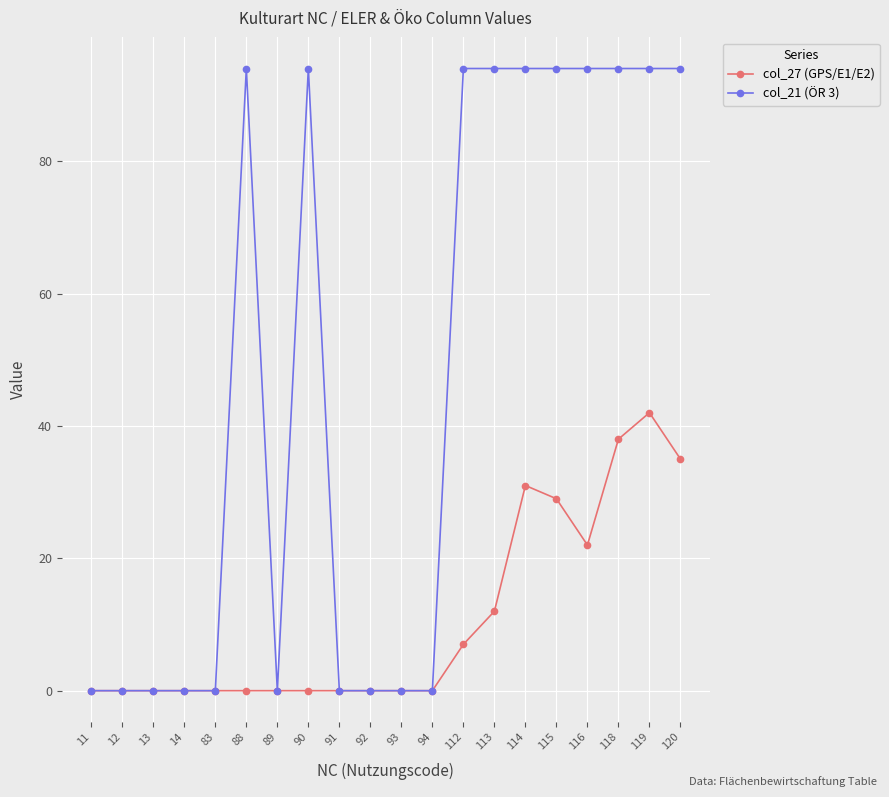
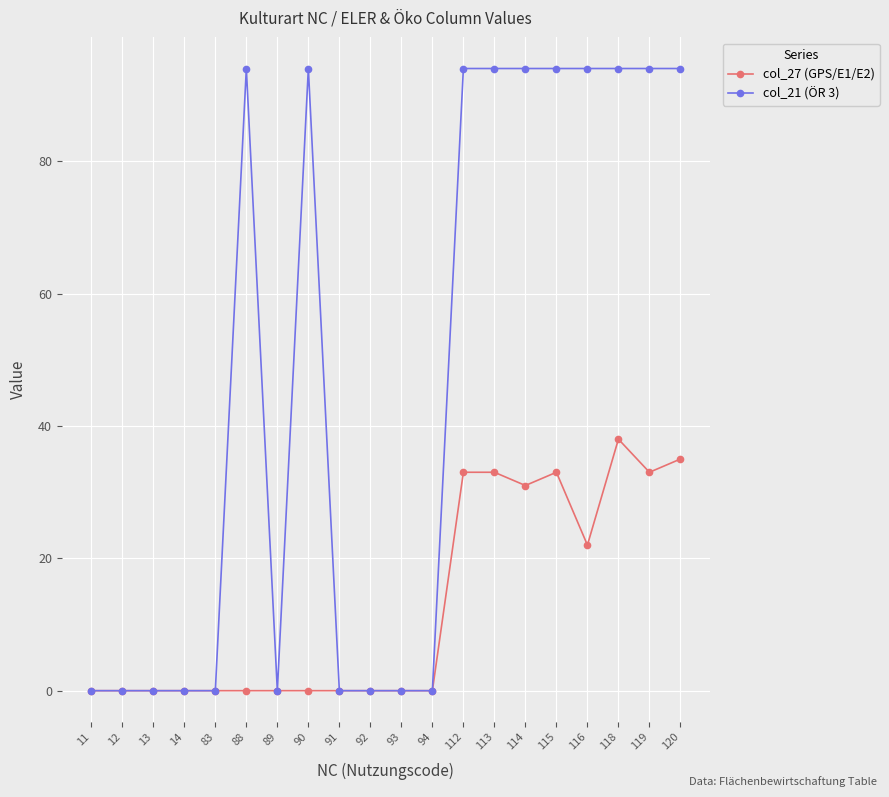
col_27 (GPS/E1/E2), 112: 7 -> 33
col_27 (GPS/E1/E2), 113: 12 -> 33
col_27 (GPS/E1/E2), 115: 29 -> 33
col_27 (GPS/E1/E2), 119: 42 -> 33
